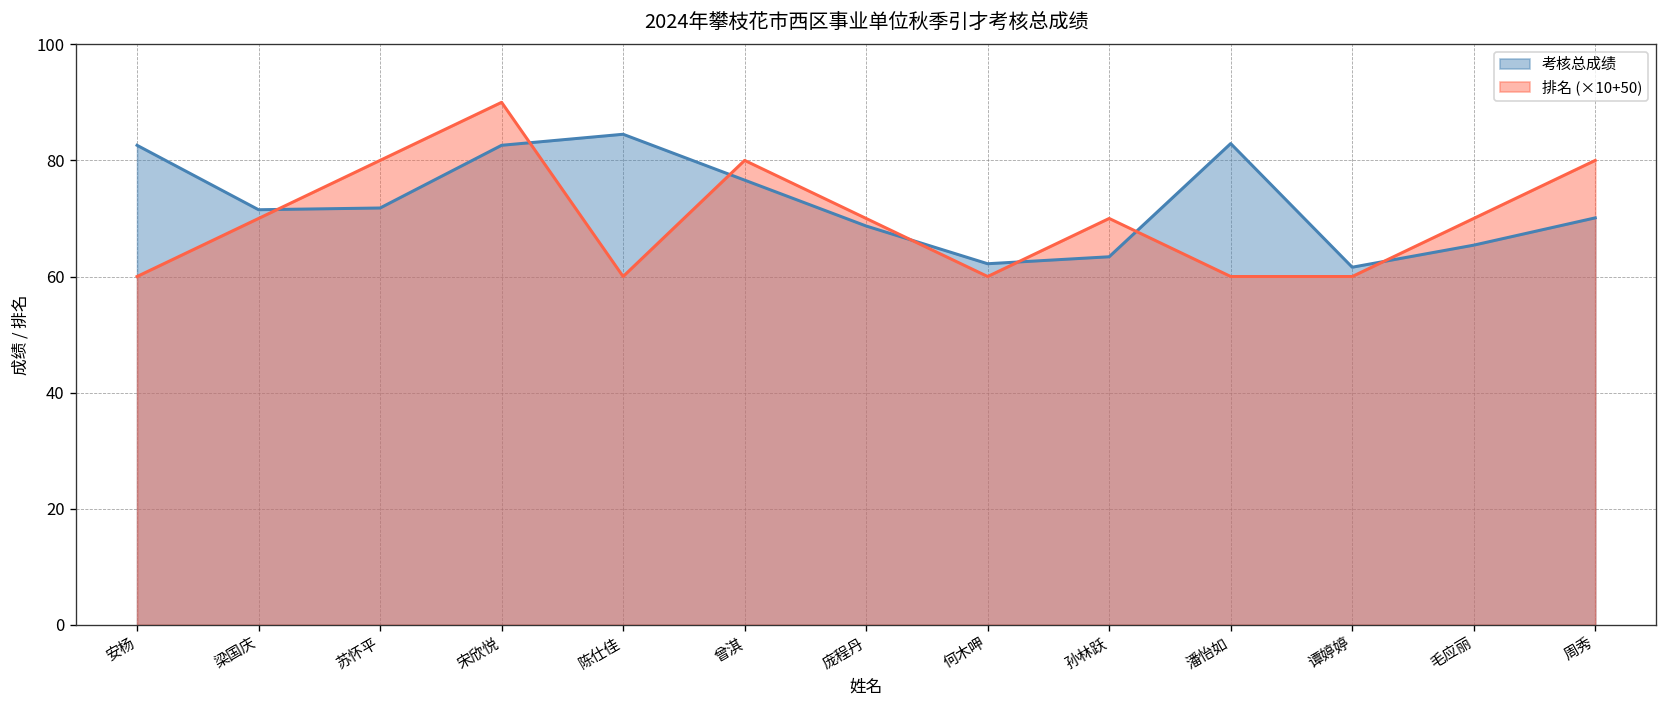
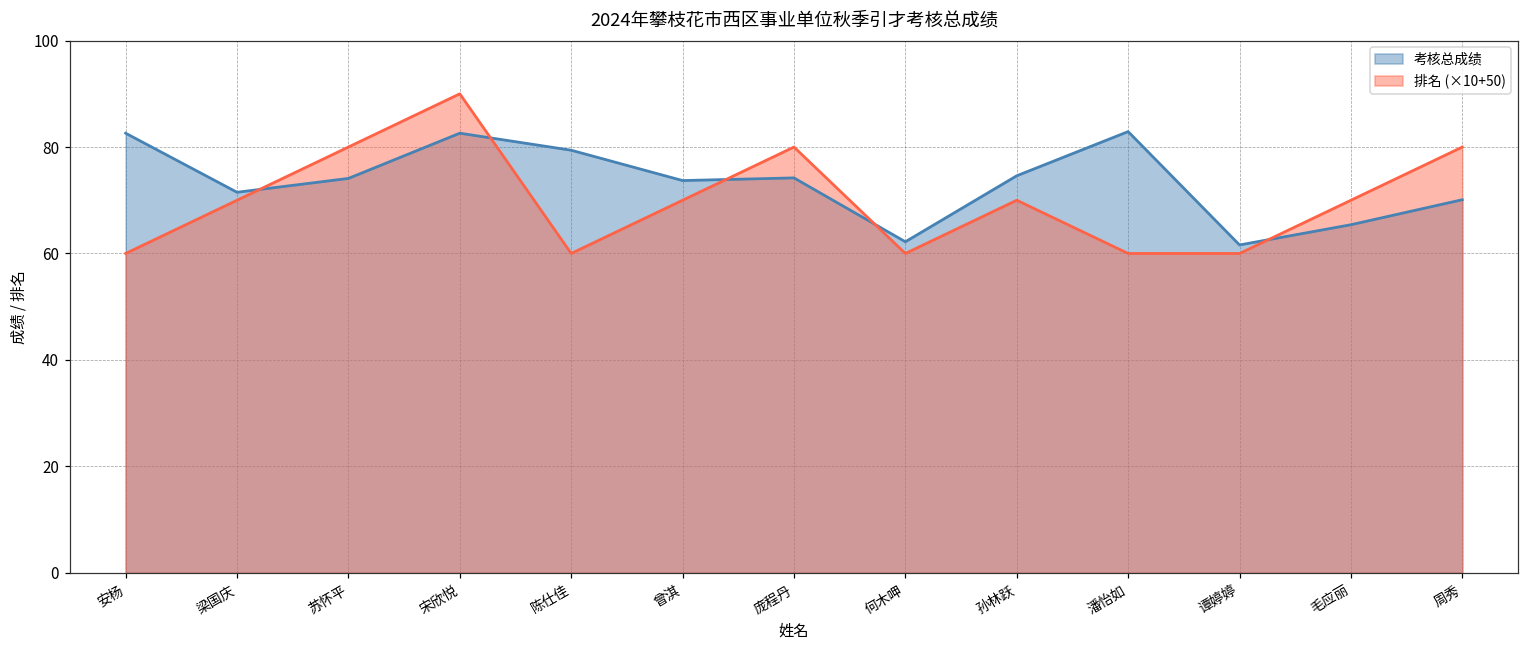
考核总成绩, 苏怀平: 72 -> 74
考核总成绩, 陈仕佳: 85 -> 79
考核总成绩, 曾淇: 77 -> 74
排名 (×10+50), 曾淇: 80 -> 70
考核总成绩, 庞程丹: 69 -> 74
排名 (×10+50), 庞程丹: 70 -> 80
考核总成绩, 孙林跃: 63 -> 75
